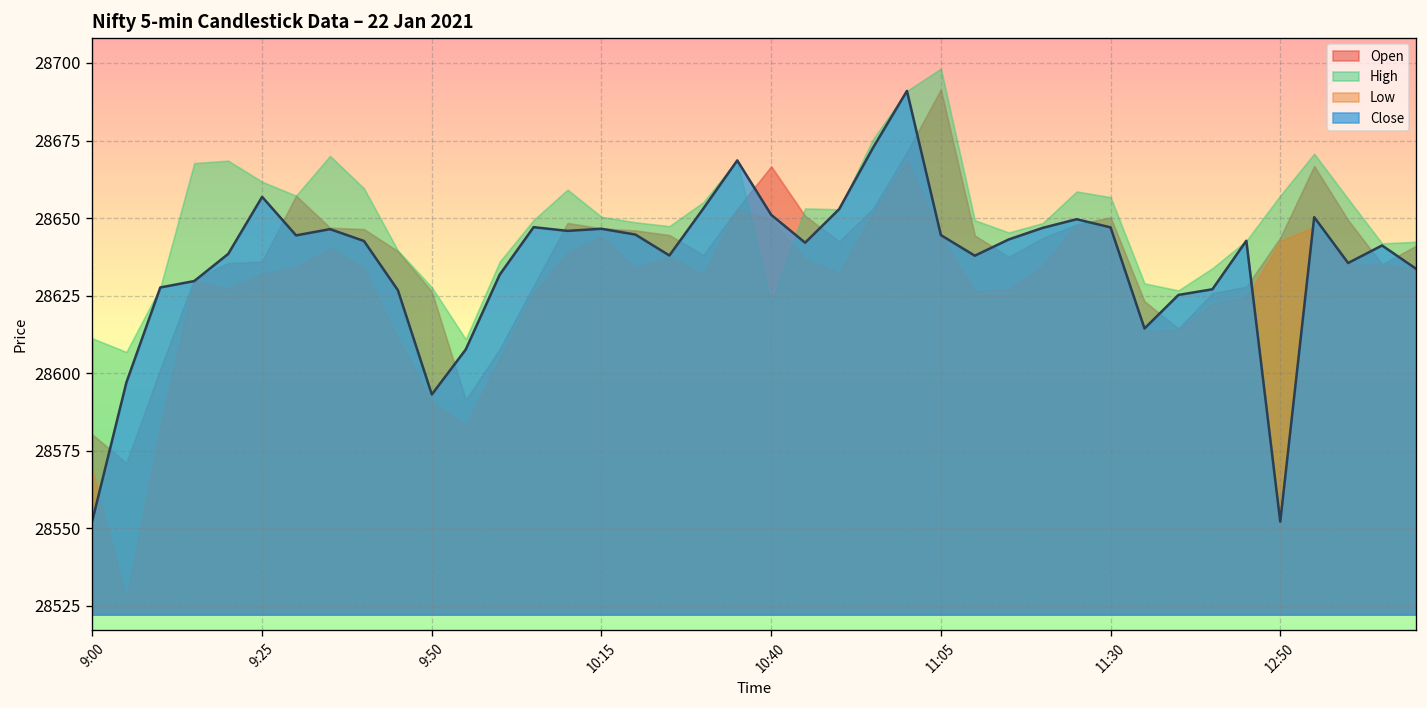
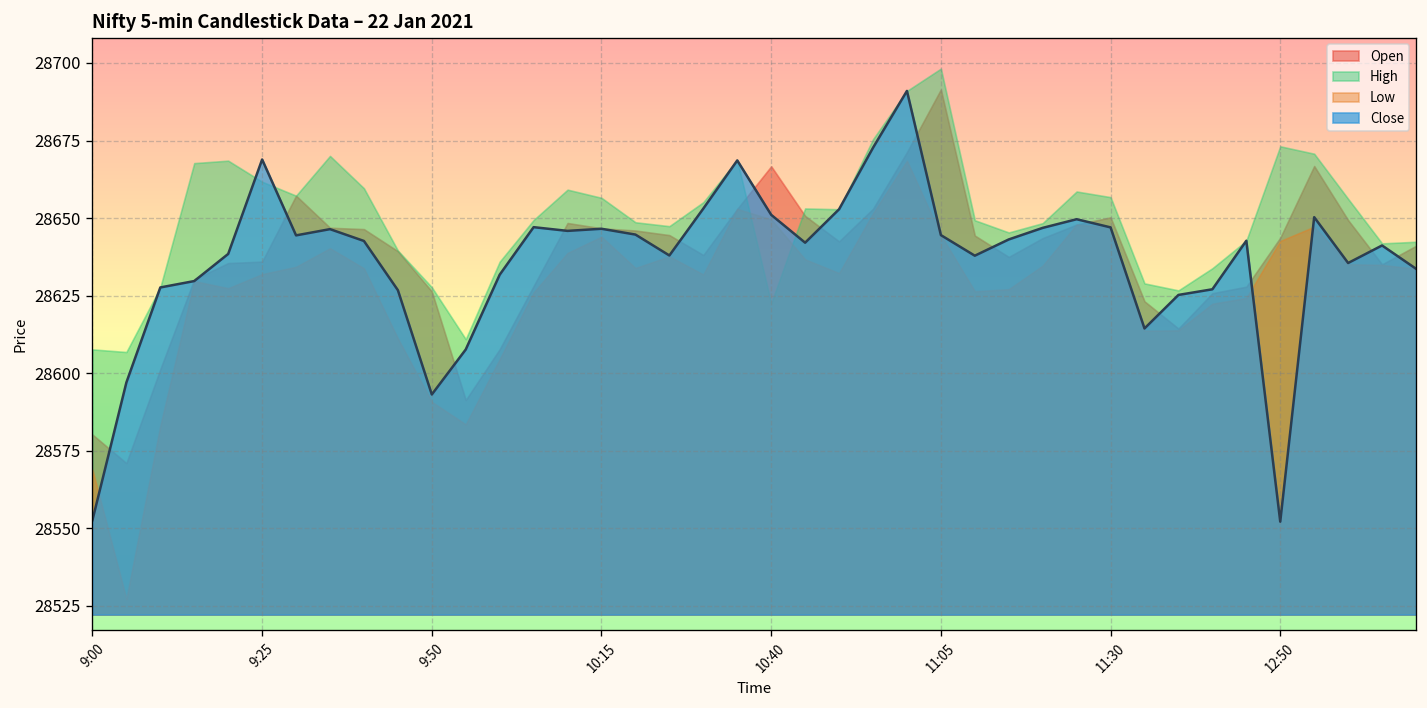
High, 9:00: 28611 -> 28608
Close, 9:25: 28657 -> 28669
High, 10:15: 28650 -> 28657
High, 12:50: 28657 -> 28673
